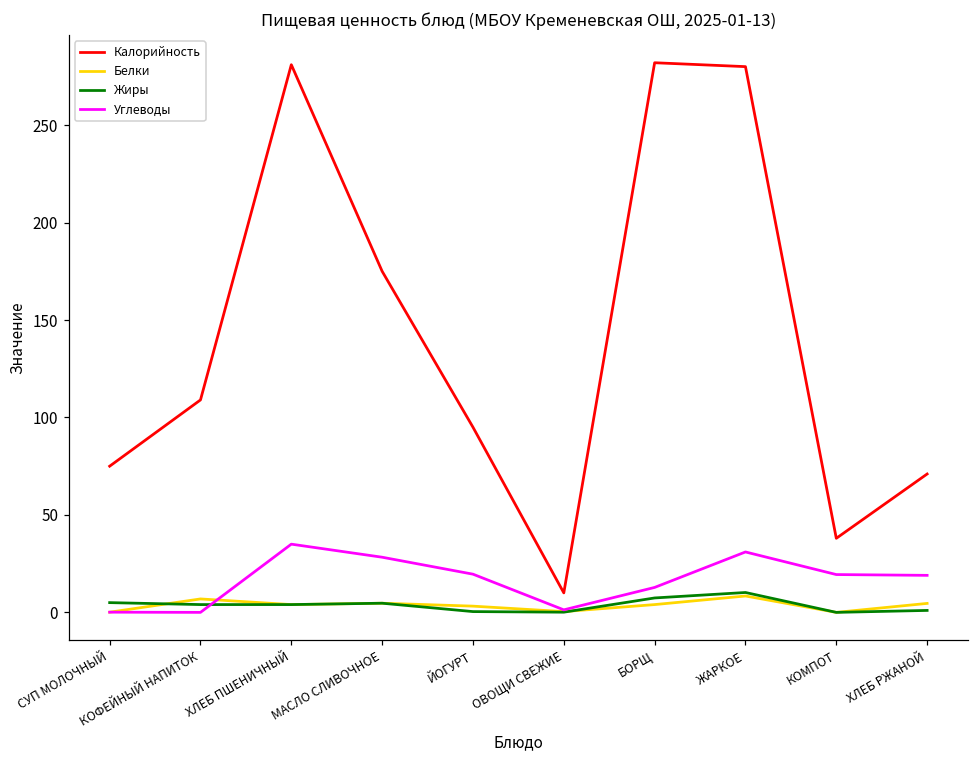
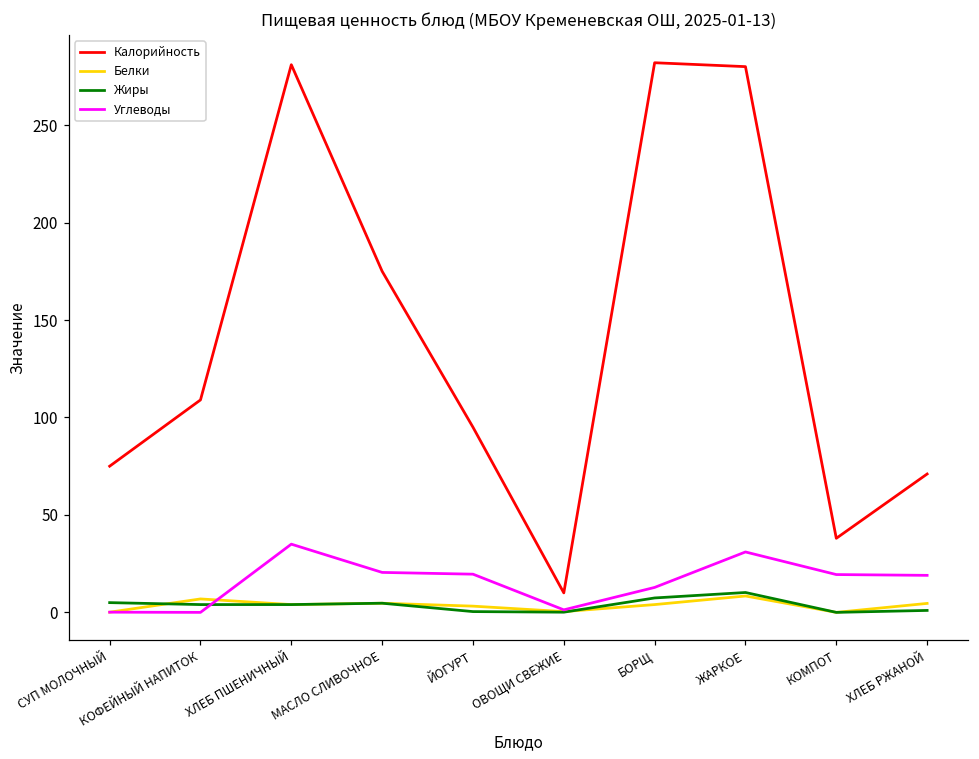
Углеводы, МАСЛО СЛИВОЧНОЕ: 28 -> 21
